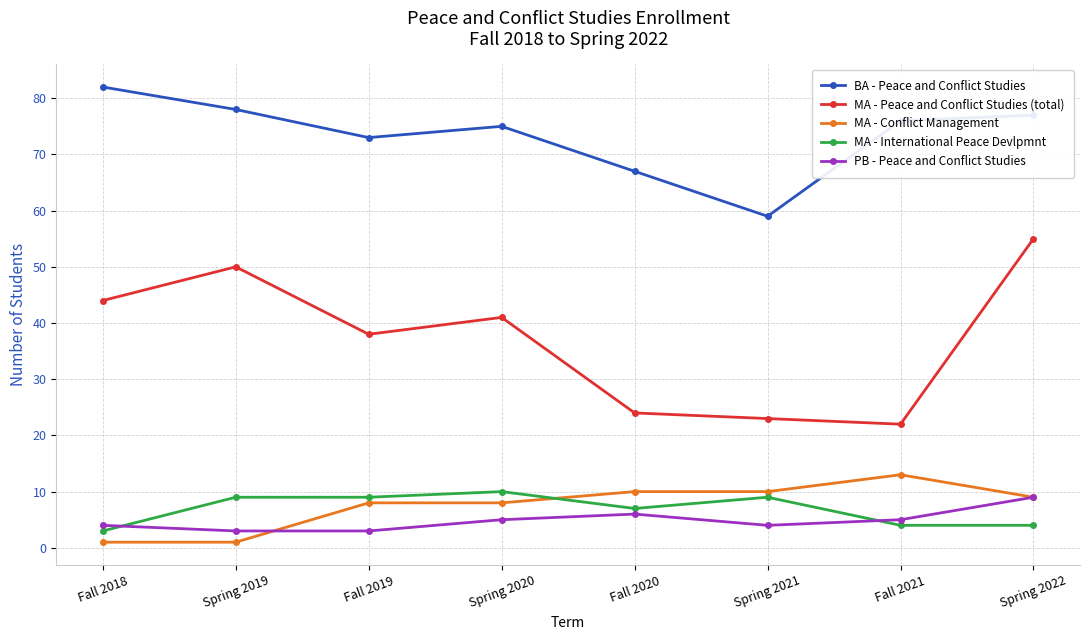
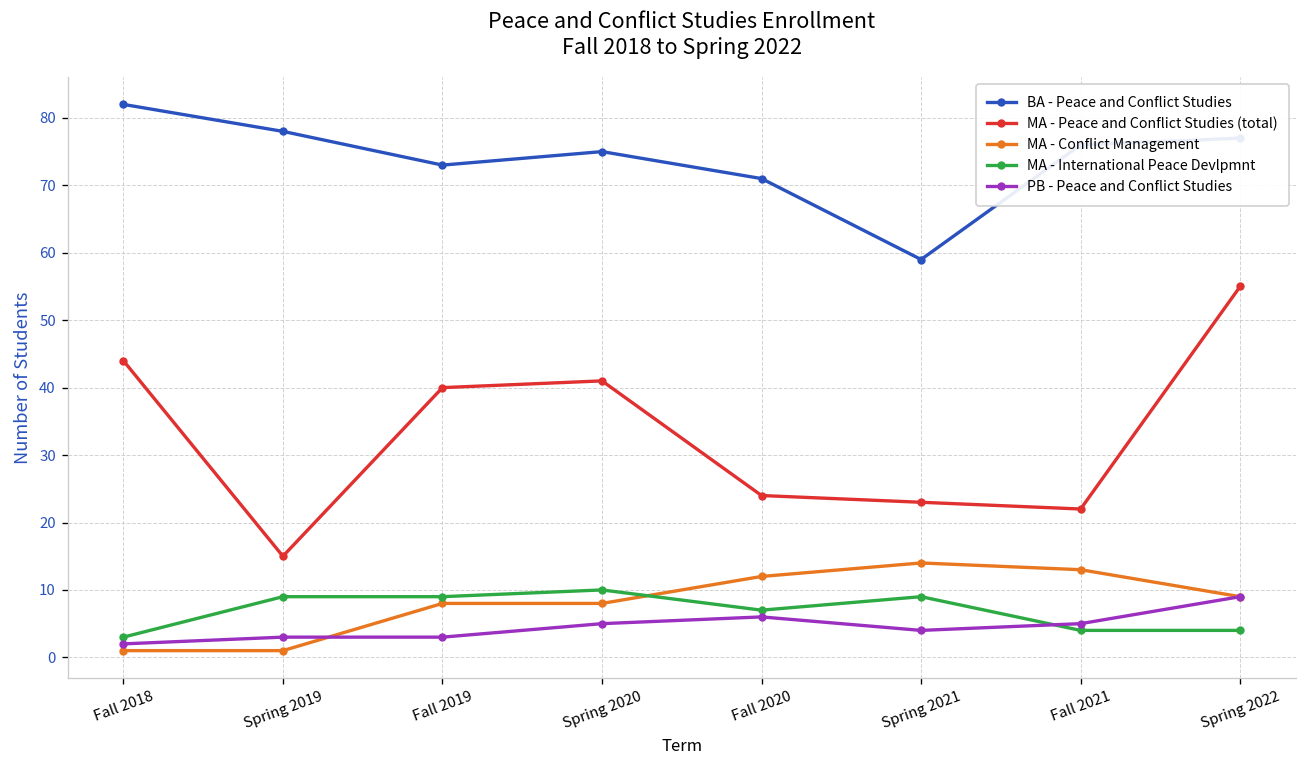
PB - Peace and Conflict Studies, Fall 2018: 4 -> 2
MA - Peace and Conflict Studies (total), Spring 2019: 50 -> 15
MA - Peace and Conflict Studies (total), Fall 2019: 38 -> 40
BA - Peace and Conflict Studies, Fall 2020: 67 -> 71
MA - Conflict Management, Fall 2020: 10 -> 12
MA - Conflict Management, Spring 2021: 10 -> 14
